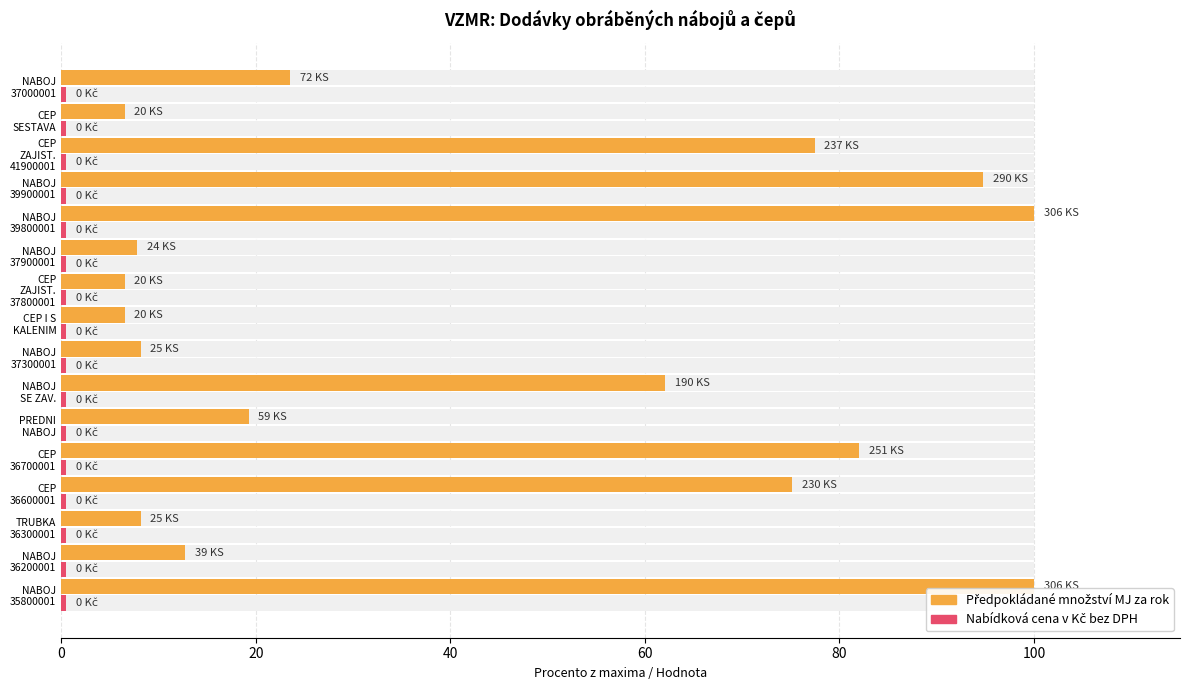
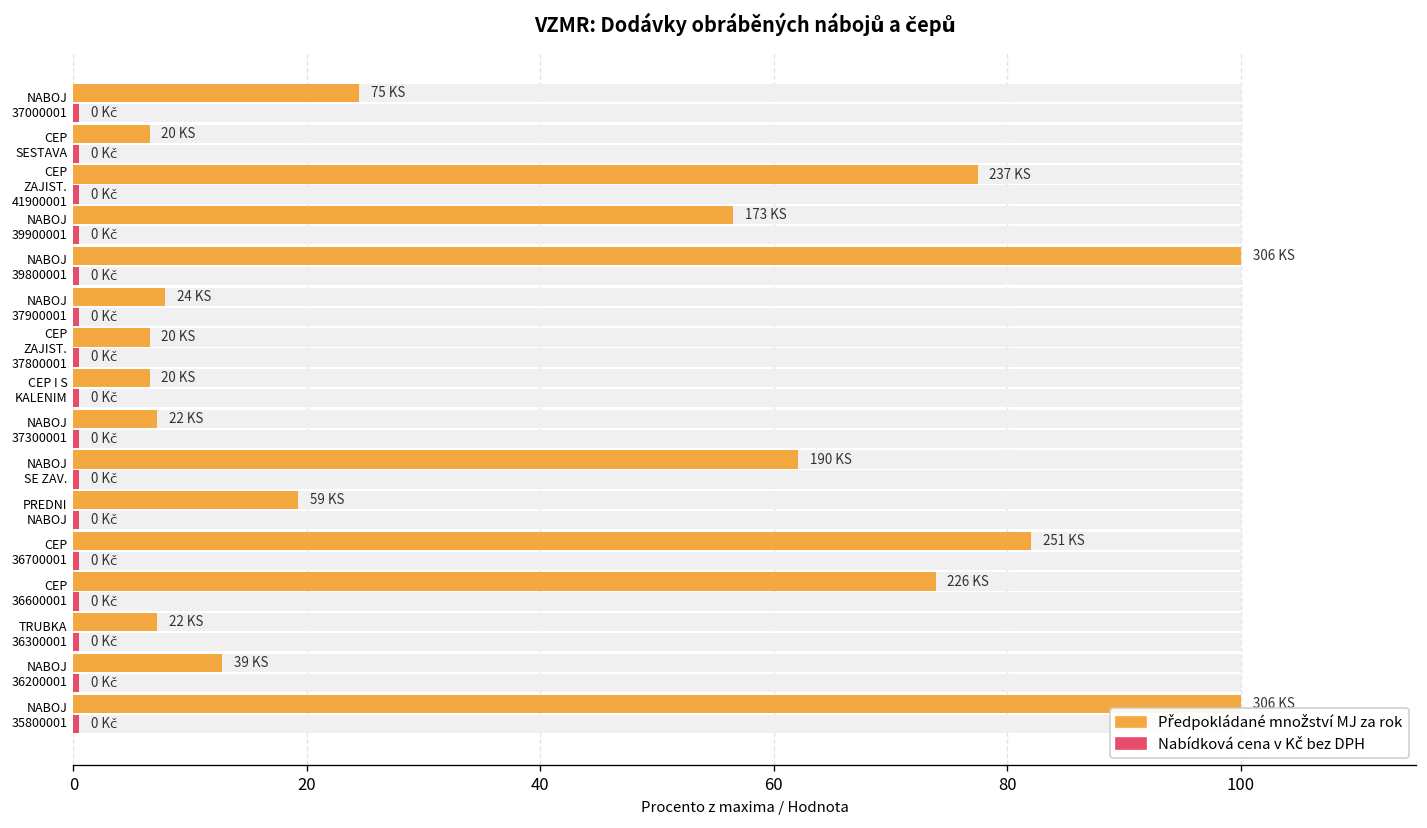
Předpokládané množství MJ za rok, NABOJ 37000001: 72 -> 75
Předpokládané množství MJ za rok, NABOJ 39900001: 290 -> 173
Předpokládané množství MJ za rok, NABOJ 37300001: 25 -> 22
Předpokládané množství MJ za rok, CEP 36600001: 230 -> 226
Předpokládané množství MJ za rok, TRUBKA 36300001: 25 -> 22
